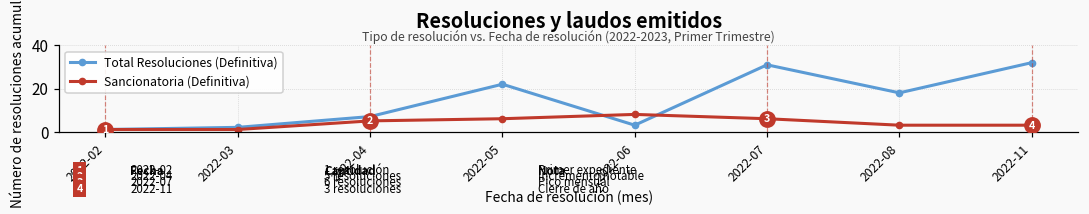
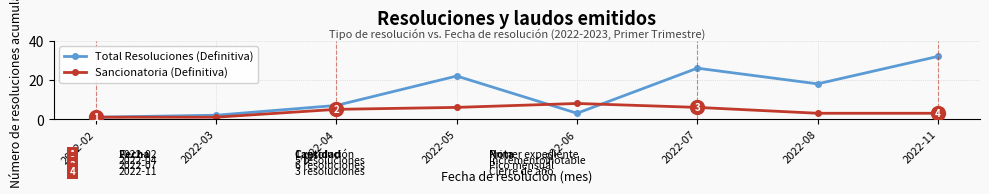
Total Resoluciones (Definitiva), 2022-07: 31 -> 26
